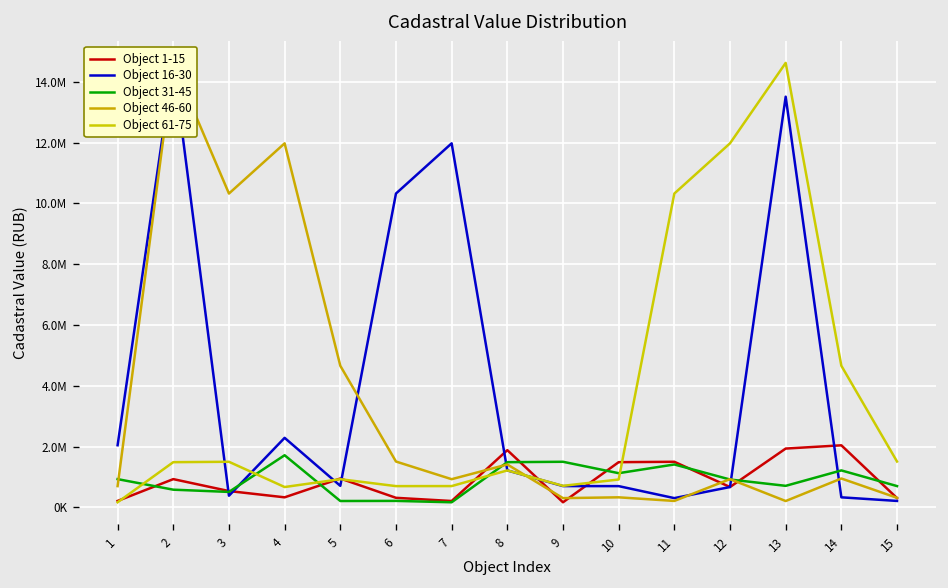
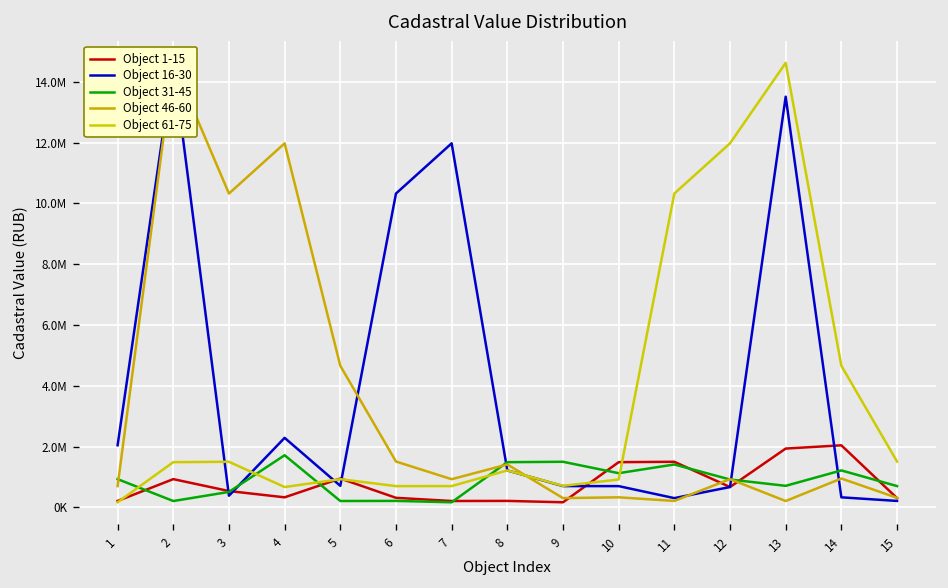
Object 31-45, 2: 600000 -> 200000
Object 1-15, 8: 1900000 -> 200000
